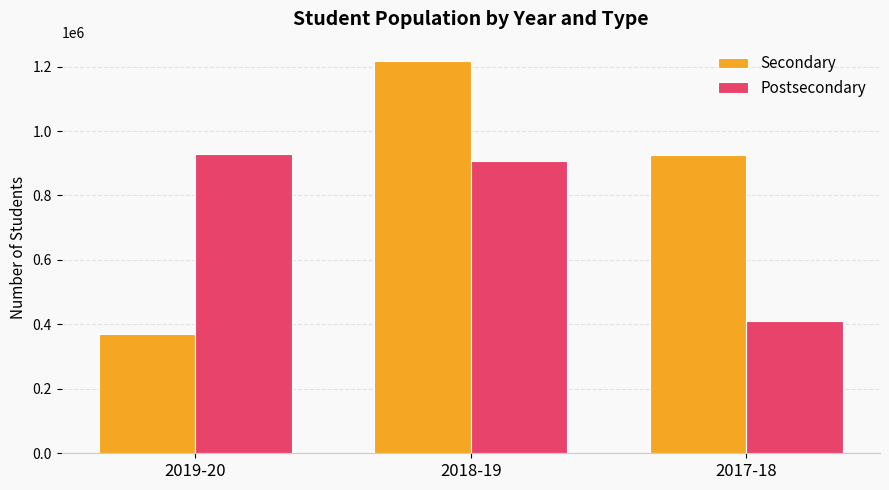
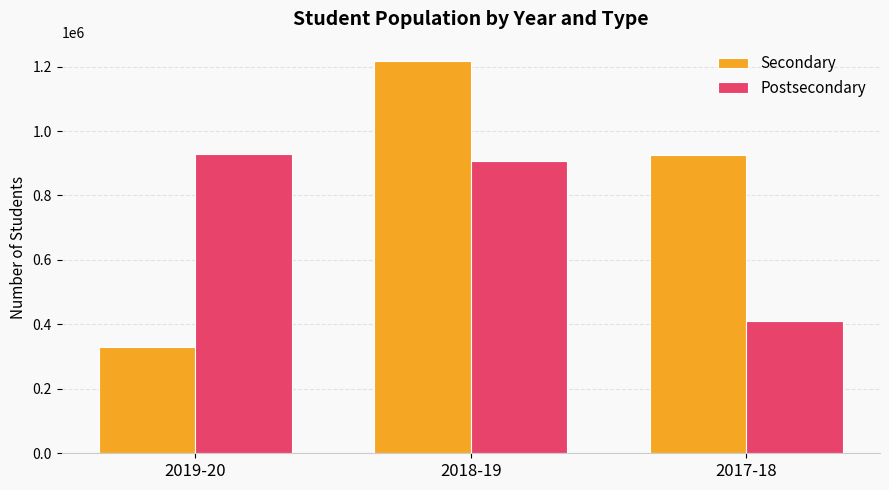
Secondary, 2019-20: 370000 -> 330000
